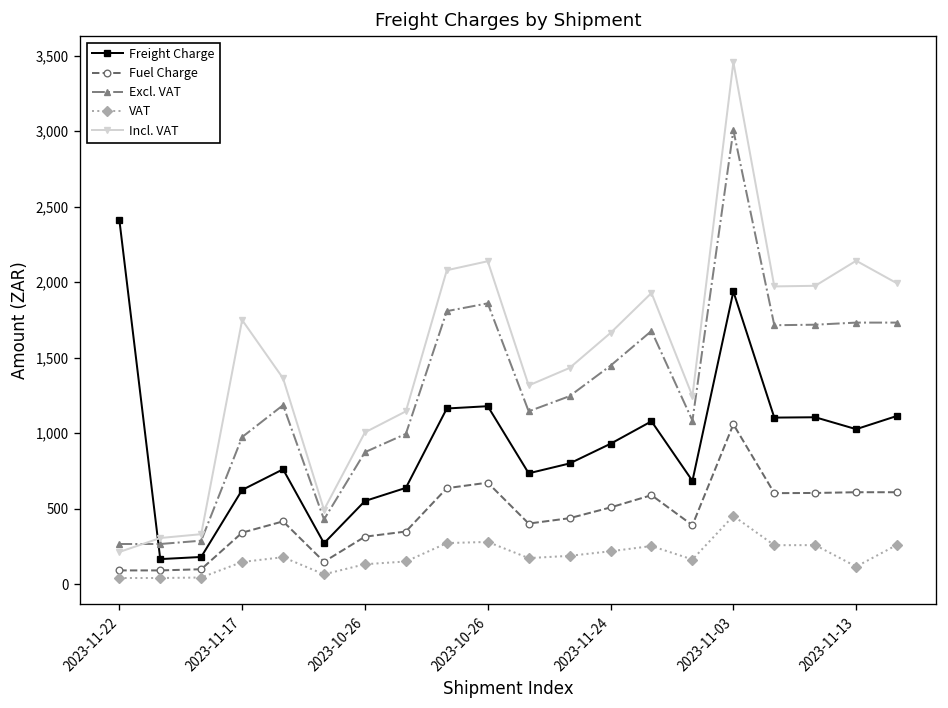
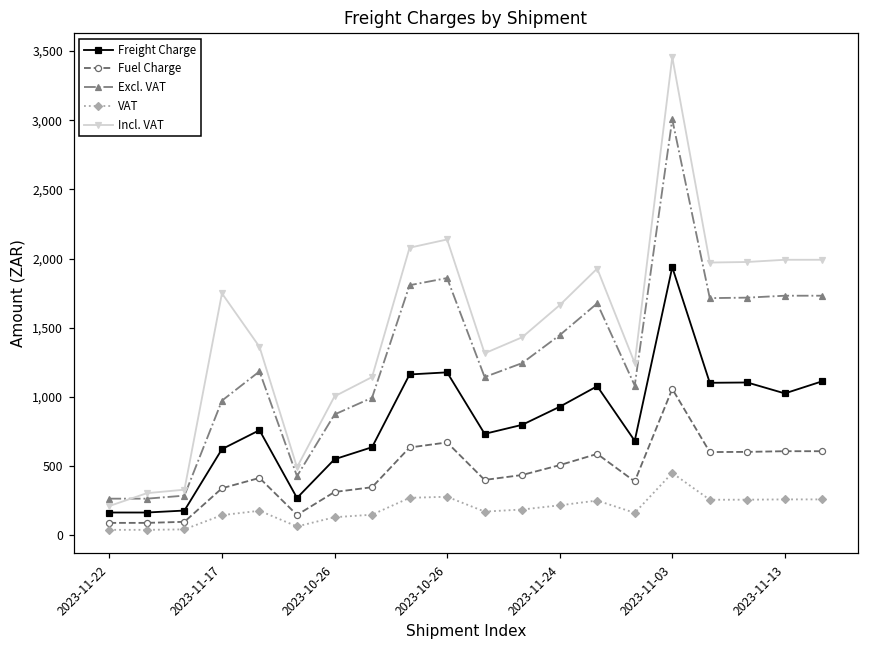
Freight Charge, 2023-11-22: 2,410 -> 170
VAT, 2023-11-13: 120 -> 260
Incl. VAT, 2023-11-13: 2,140 -> 1,990
